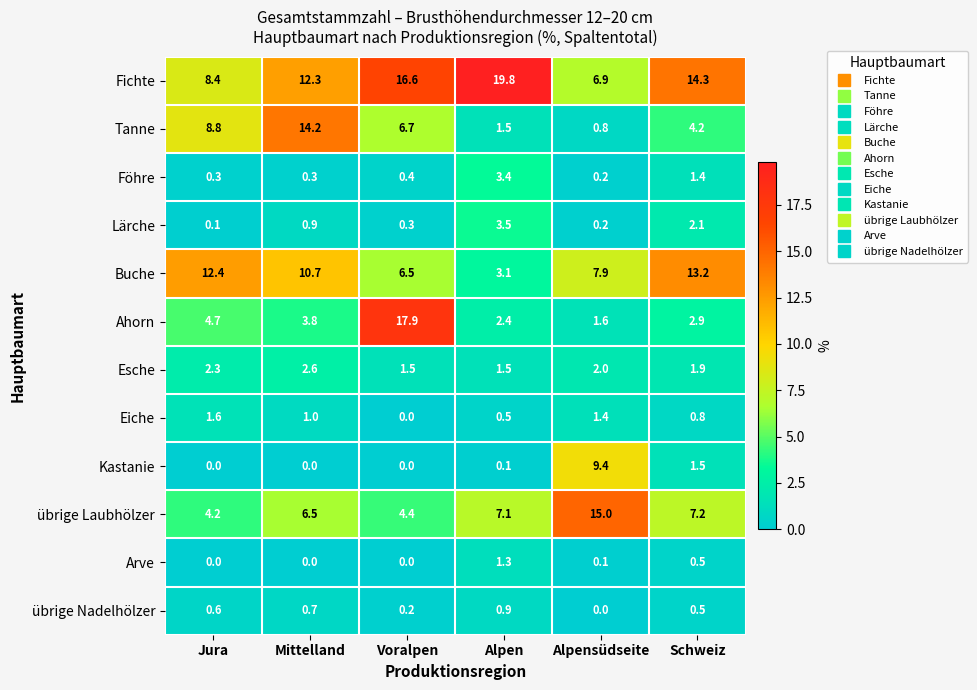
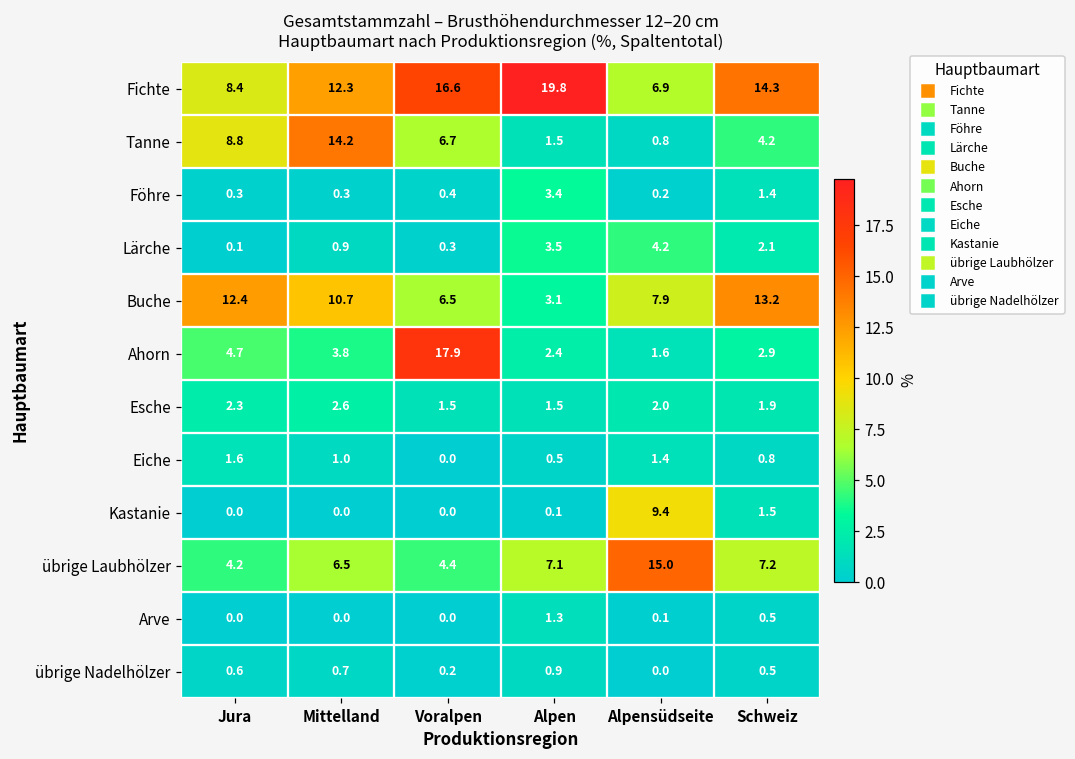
Lärche, Alpensüdseite: 0.2 -> 4.2
